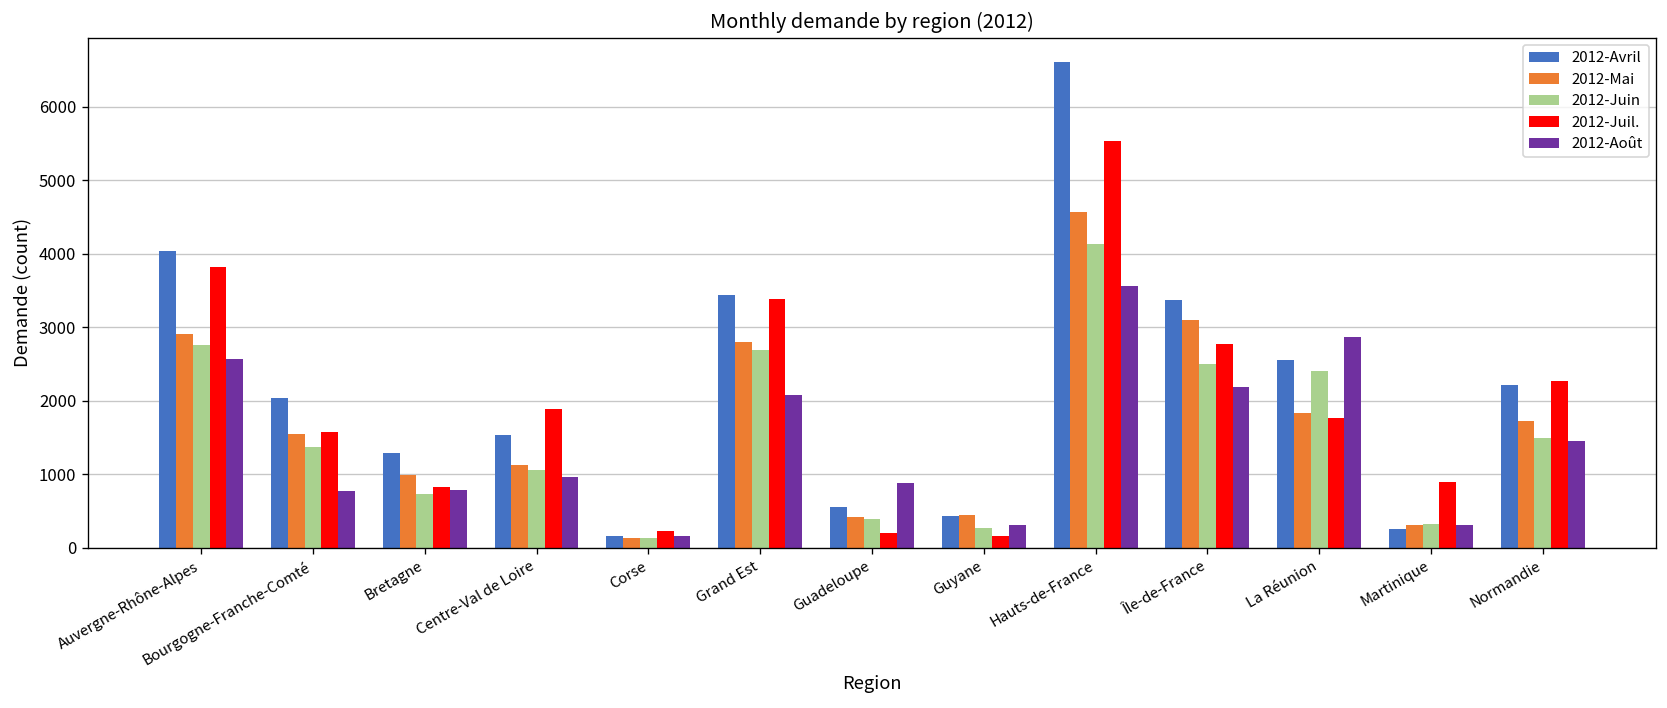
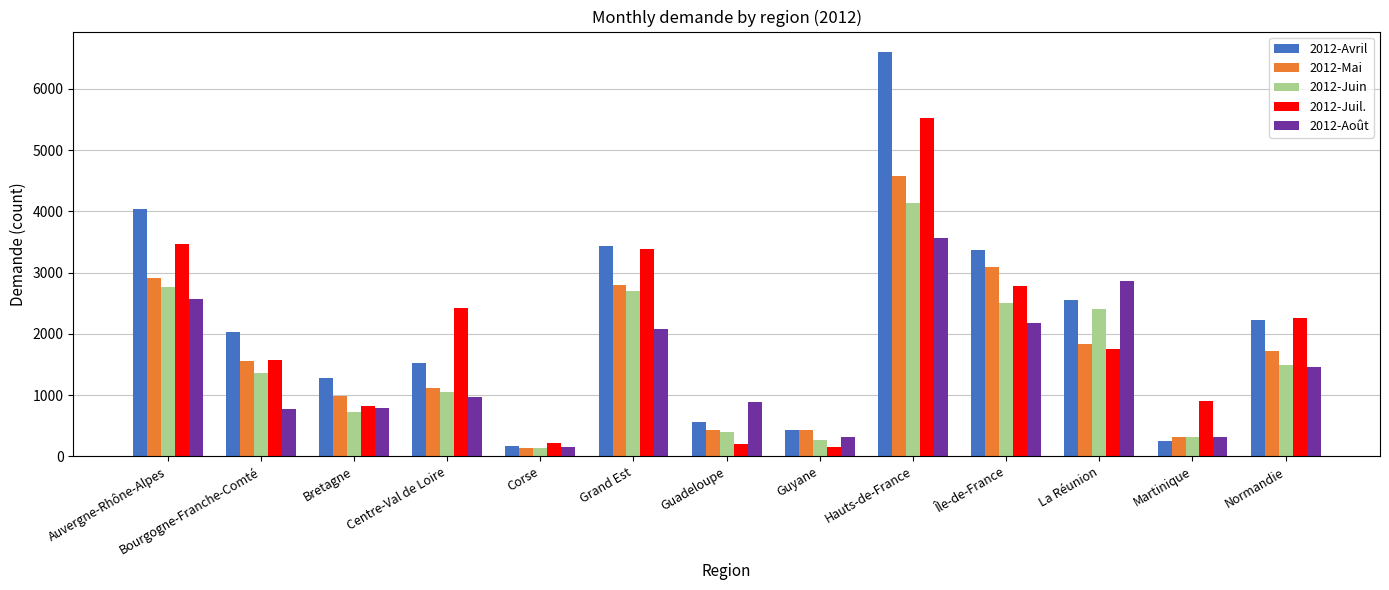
2012-Juil., Auvergne-Rhône-Alpes: 3800 -> 3500
2012-Juil., Centre-Val de Loire: 1900 -> 2400
